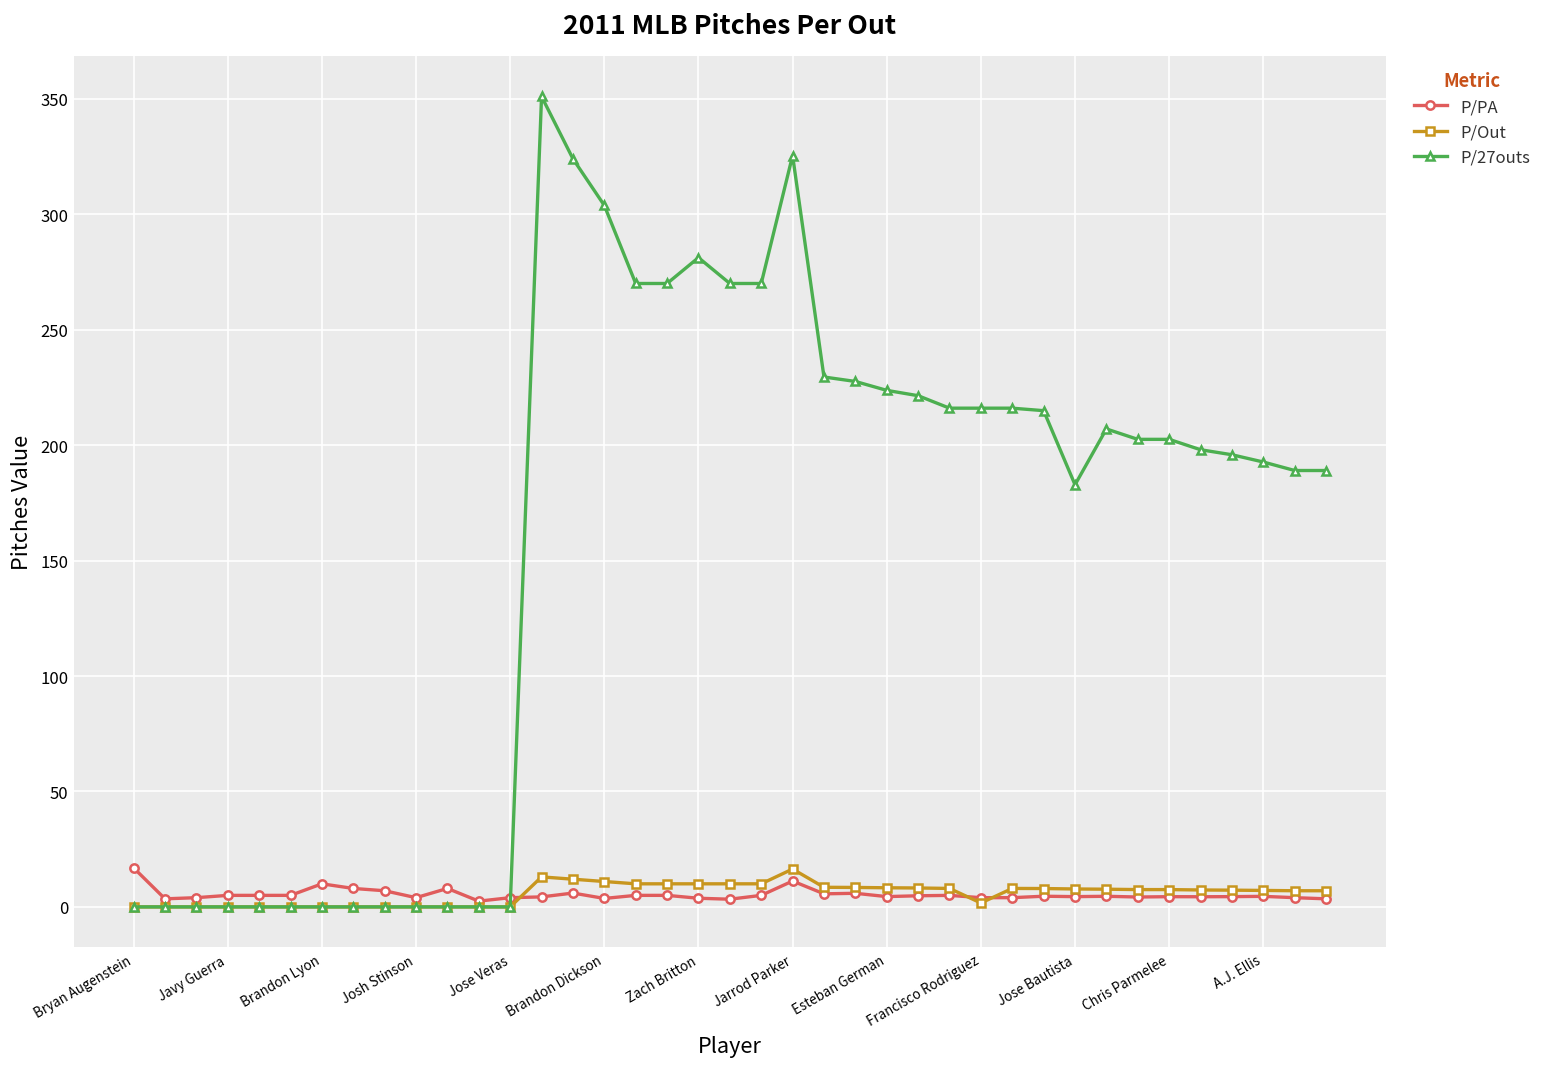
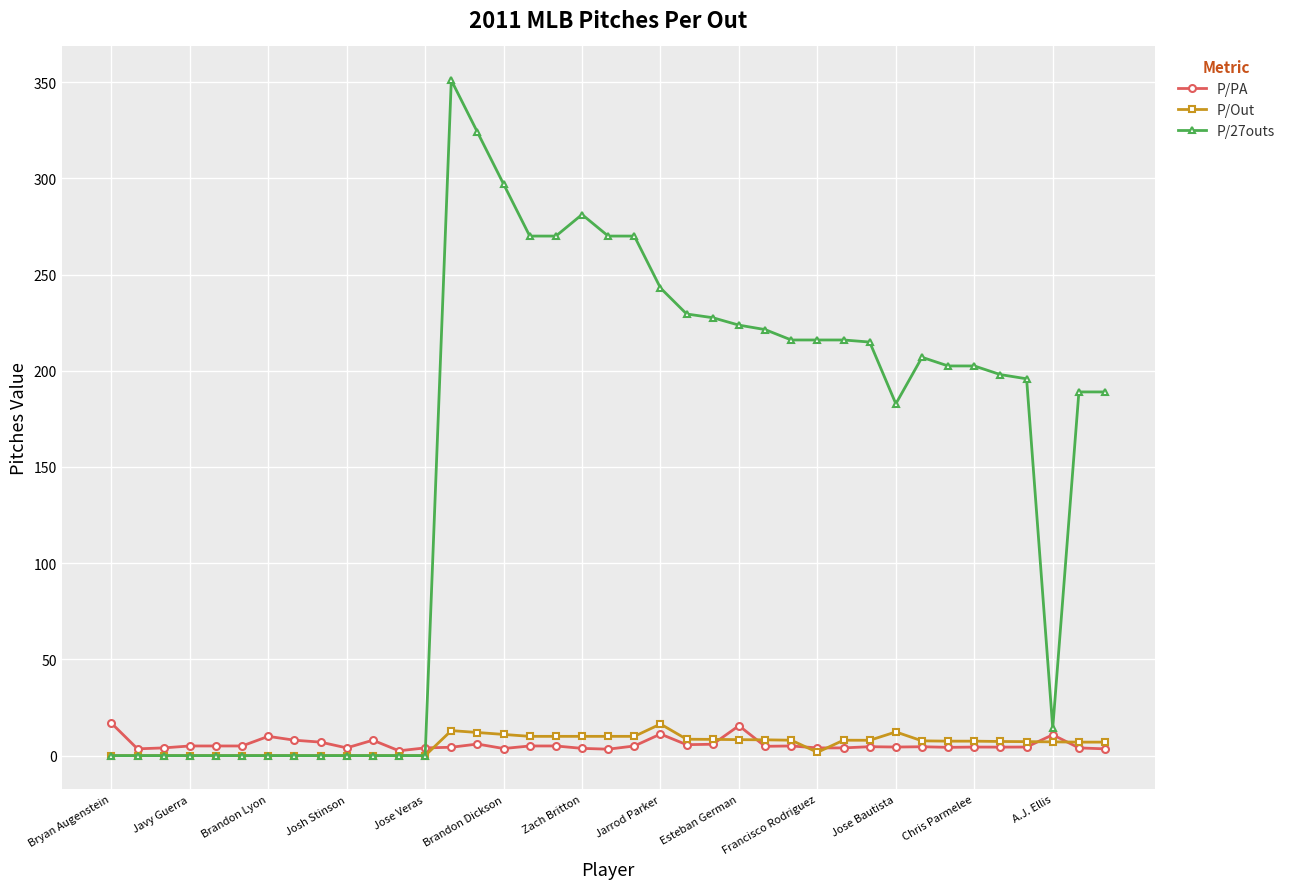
P/27outs, Brandon Dickson: 304 -> 297
P/27outs, Jarrod Parker: 325 -> 243
P/PA, Esteban German: 4 -> 16
P/Out, Jose Bautista: 8 -> 12
P/PA, A.J. Ellis: 5 -> 11
P/27outs, A.J. Ellis: 193 -> 14
